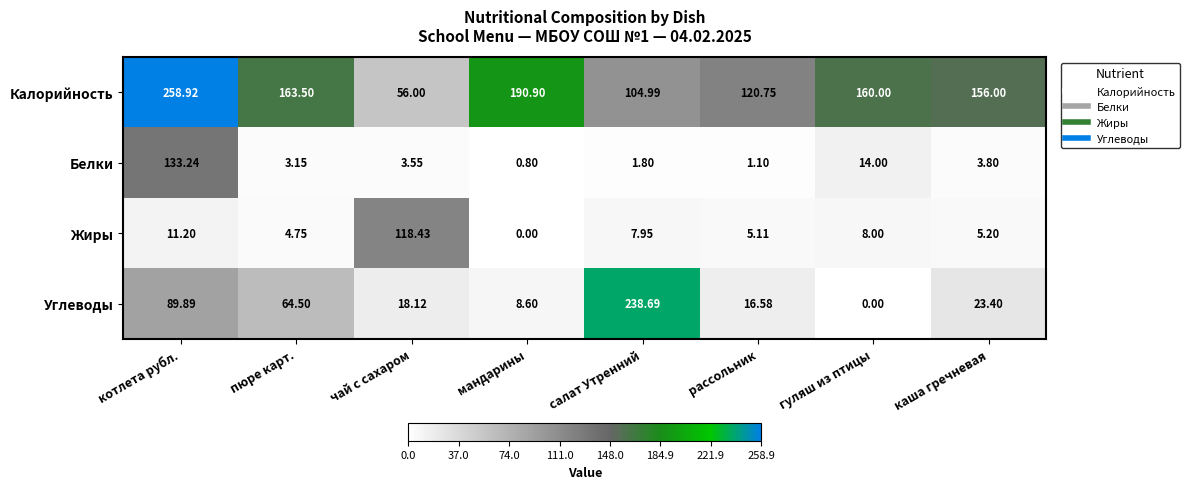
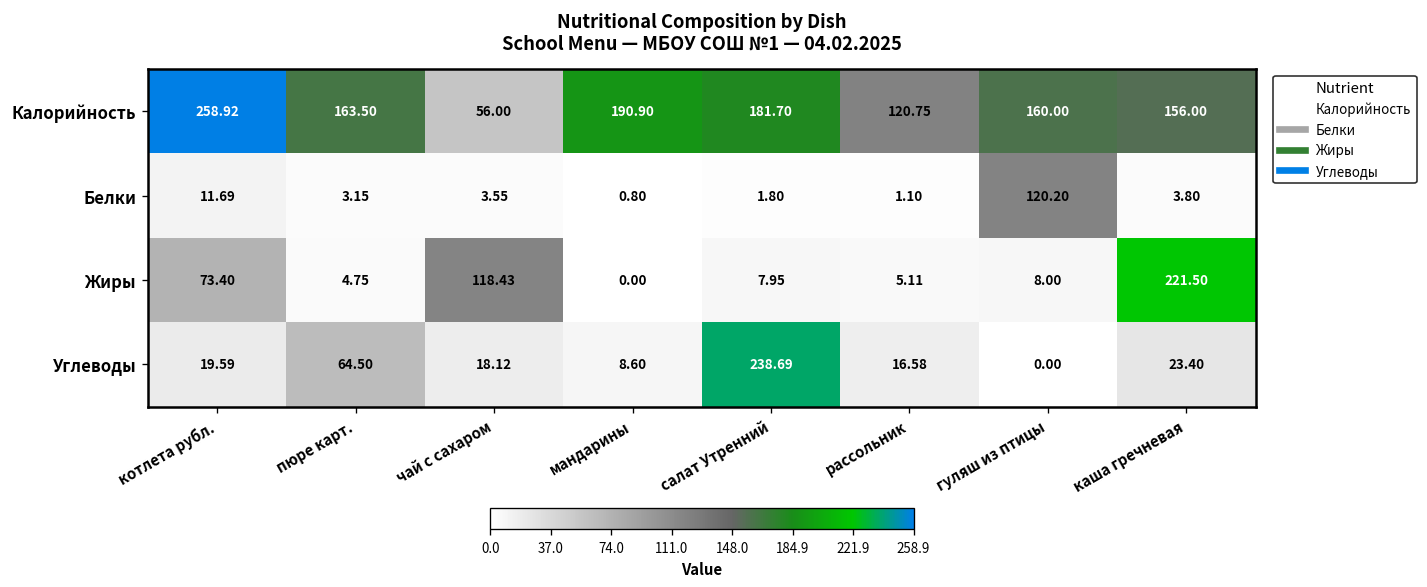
Калорийность, салат Утренний: 104.99 -> 181.70
Белки, котлета рубл.: 133.24 -> 11.69
Белки, гуляш из птицы: 14.00 -> 120.20
Жиры, котлета рубл.: 11.20 -> 73.40
Жиры, каша гречневая: 5.20 -> 221.50
Углеводы, котлета рубл.: 89.89 -> 19.59
